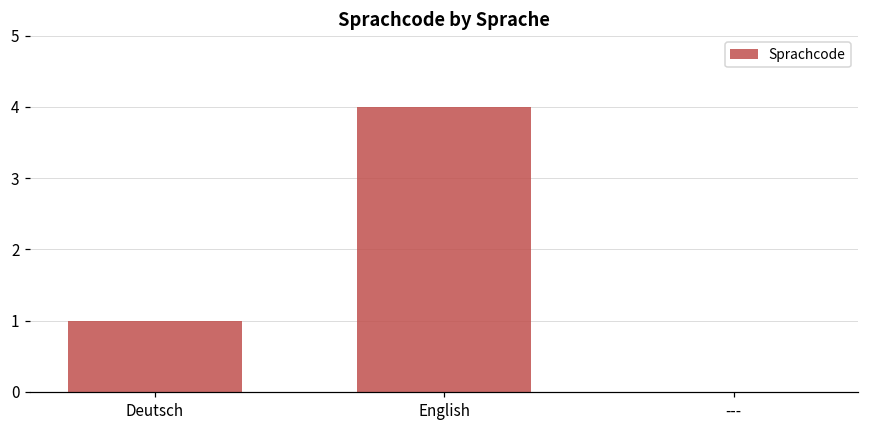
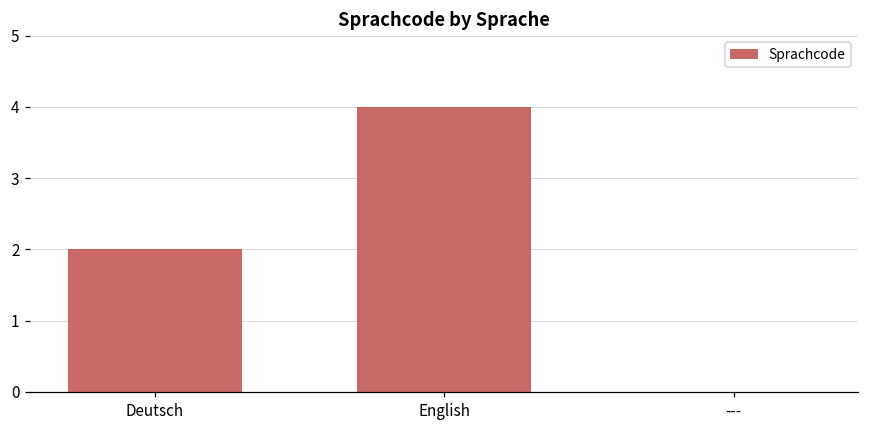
Deutsch: 1 -> 2
